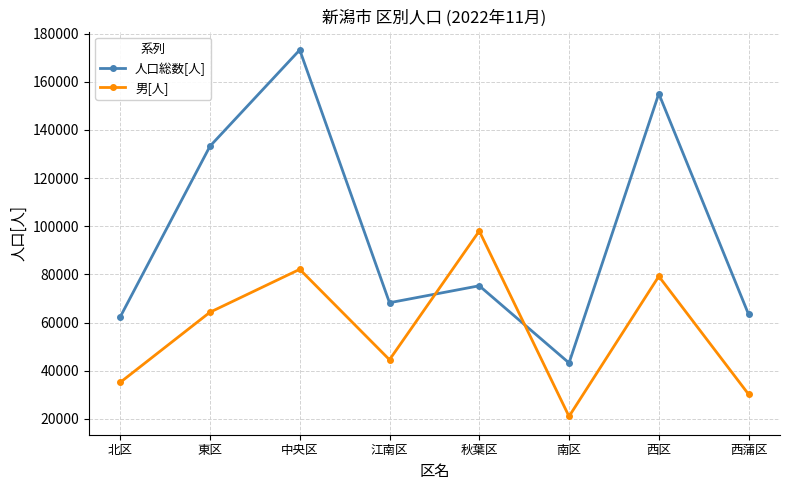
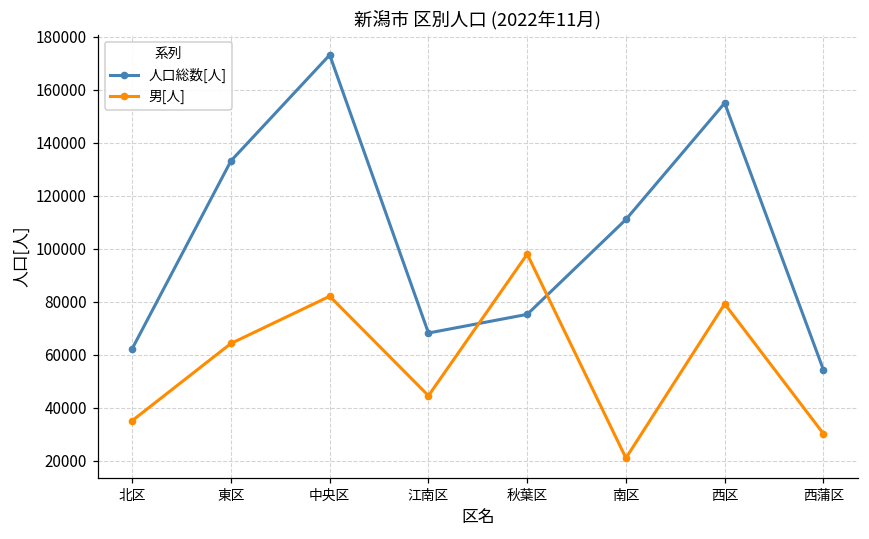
人口総数[人], 南区: 43000 -> 111000
人口総数[人], 西蒲区: 63000 -> 54000
